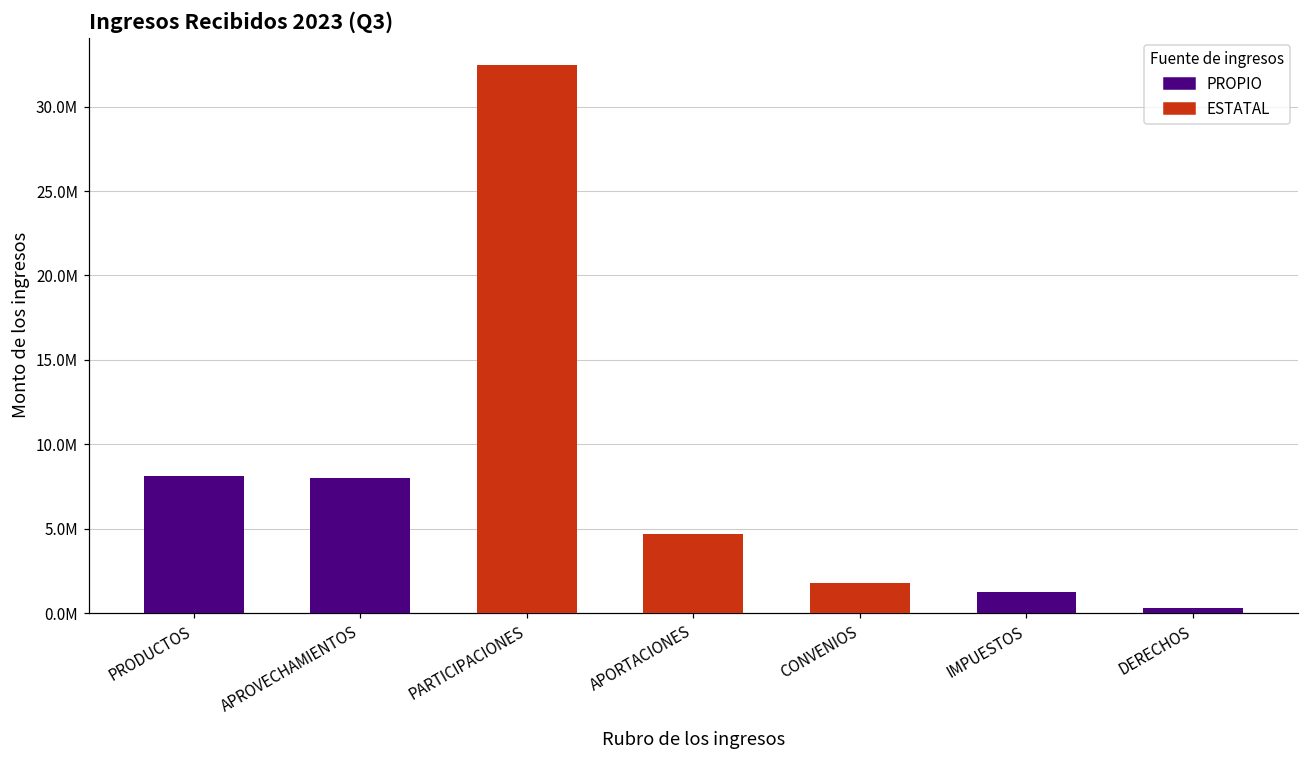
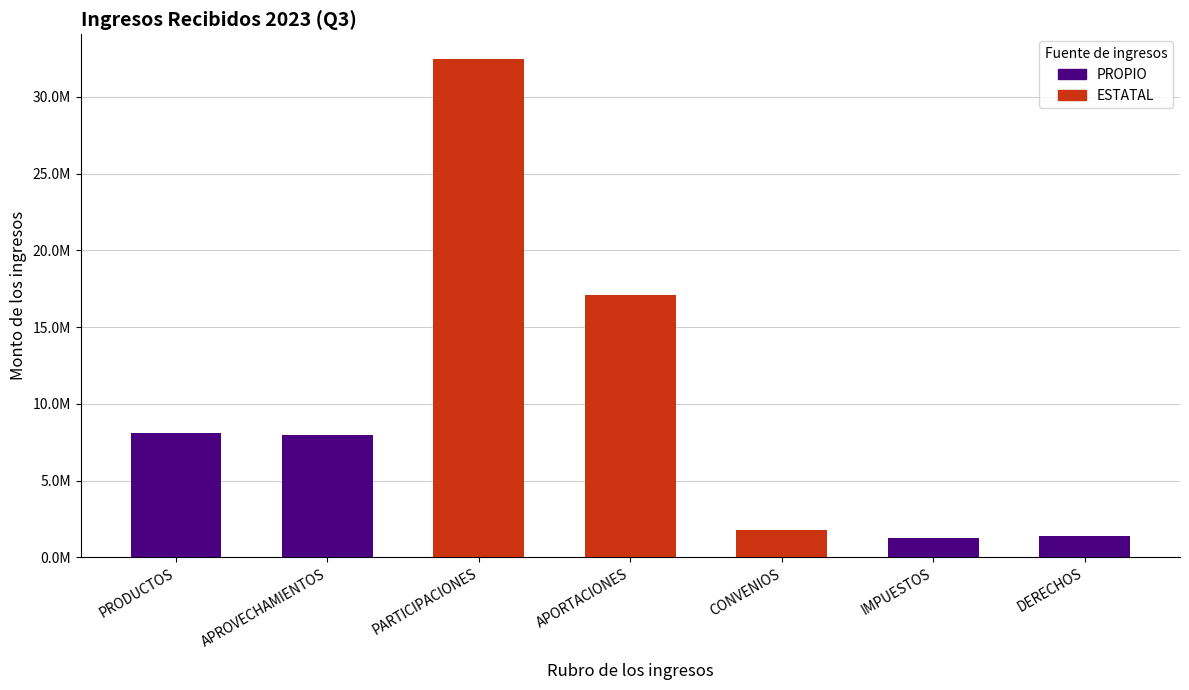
ESTATAL, APORTACIONES: 4700000 -> 17100000
PROPIO, DERECHOS: 300000 -> 1400000
